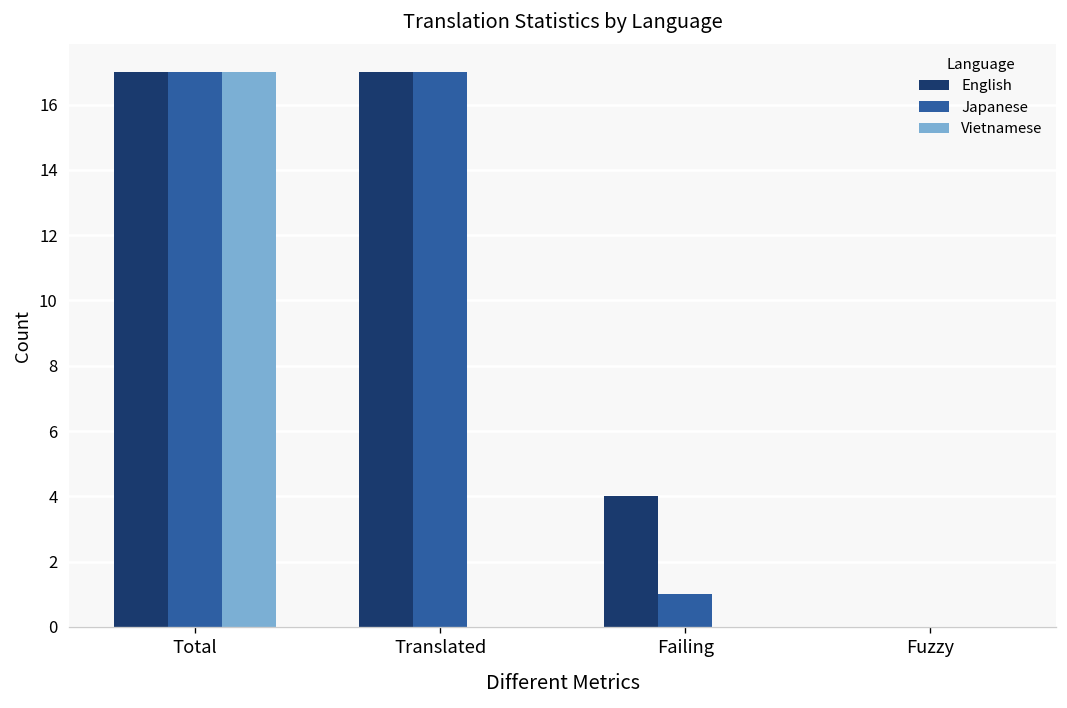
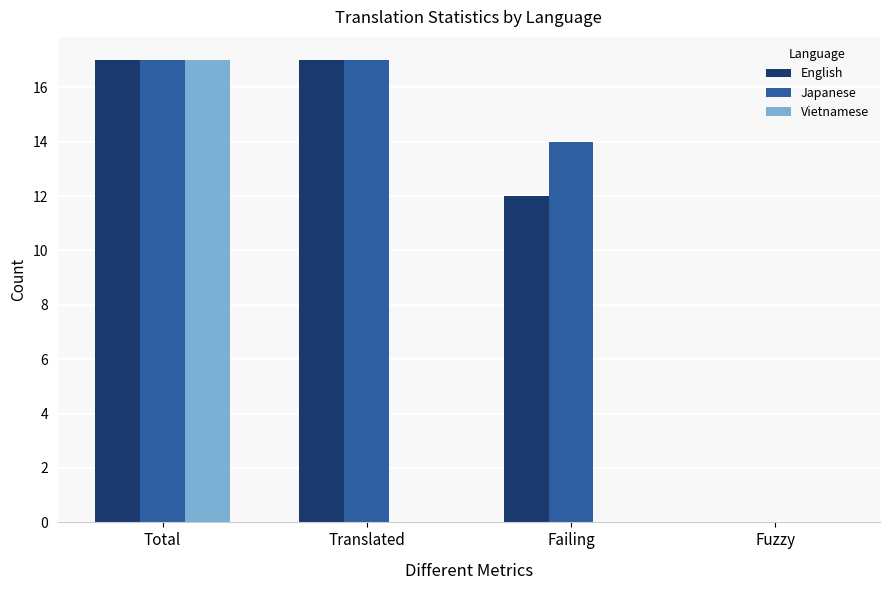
English, Failing: 4 -> 12
Japanese, Failing: 1 -> 14
